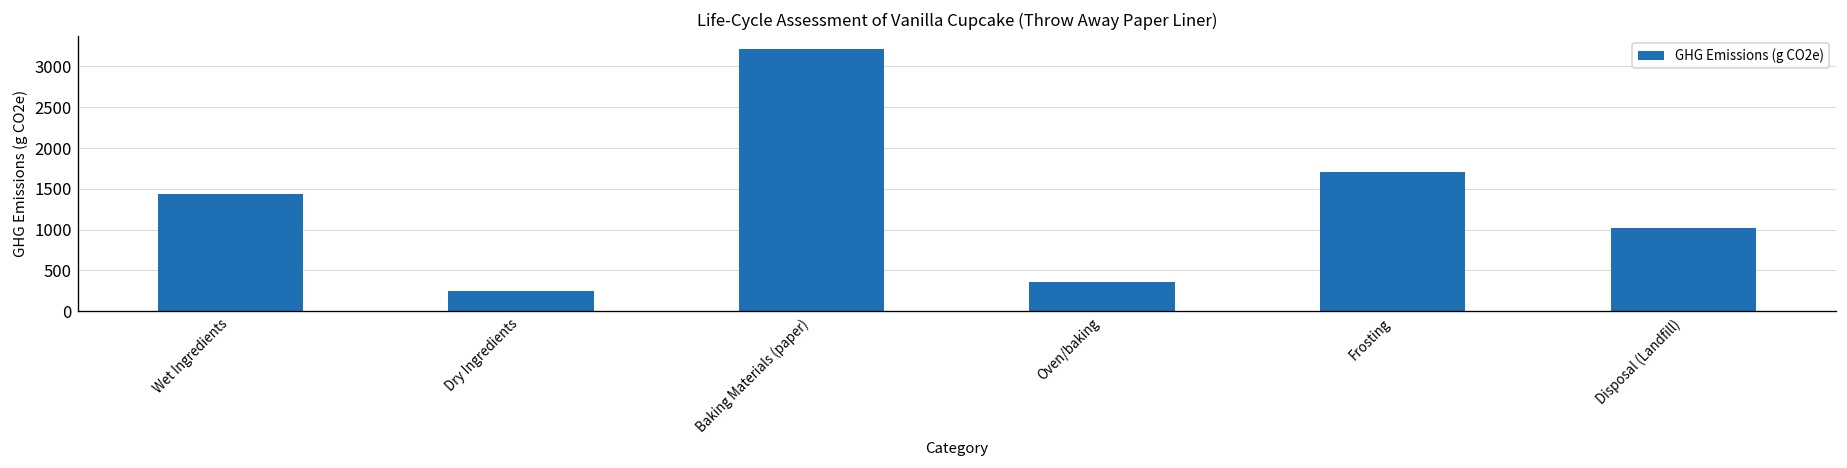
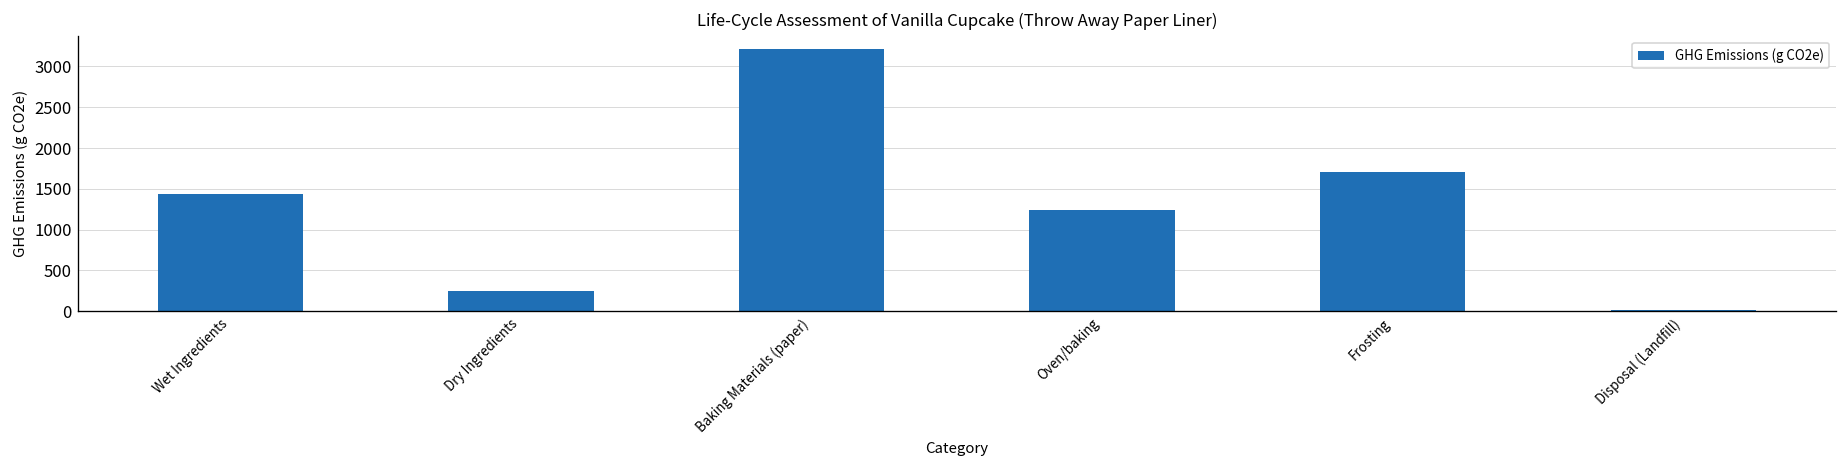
Oven/baking: 400 -> 1200
Disposal (Landfill): 1000 -> 0
